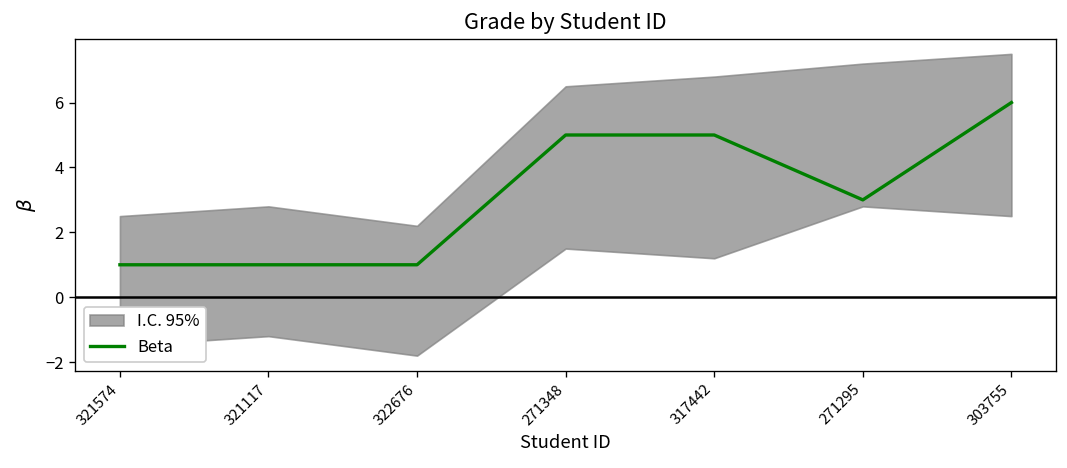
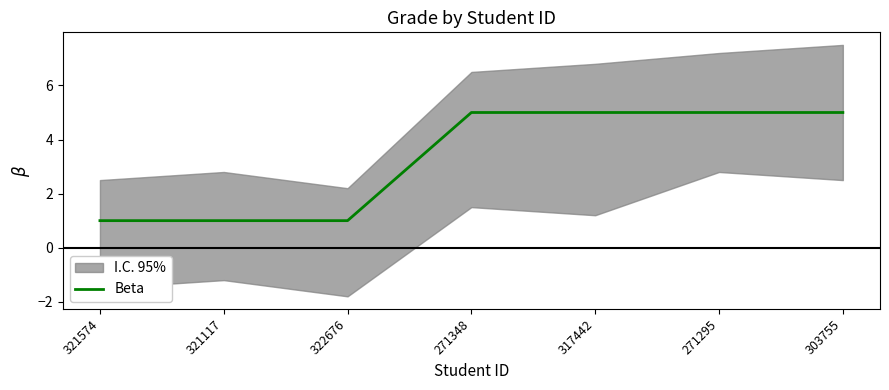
Beta, 271295: 3 -> 5
Beta, 303755: 6 -> 5
